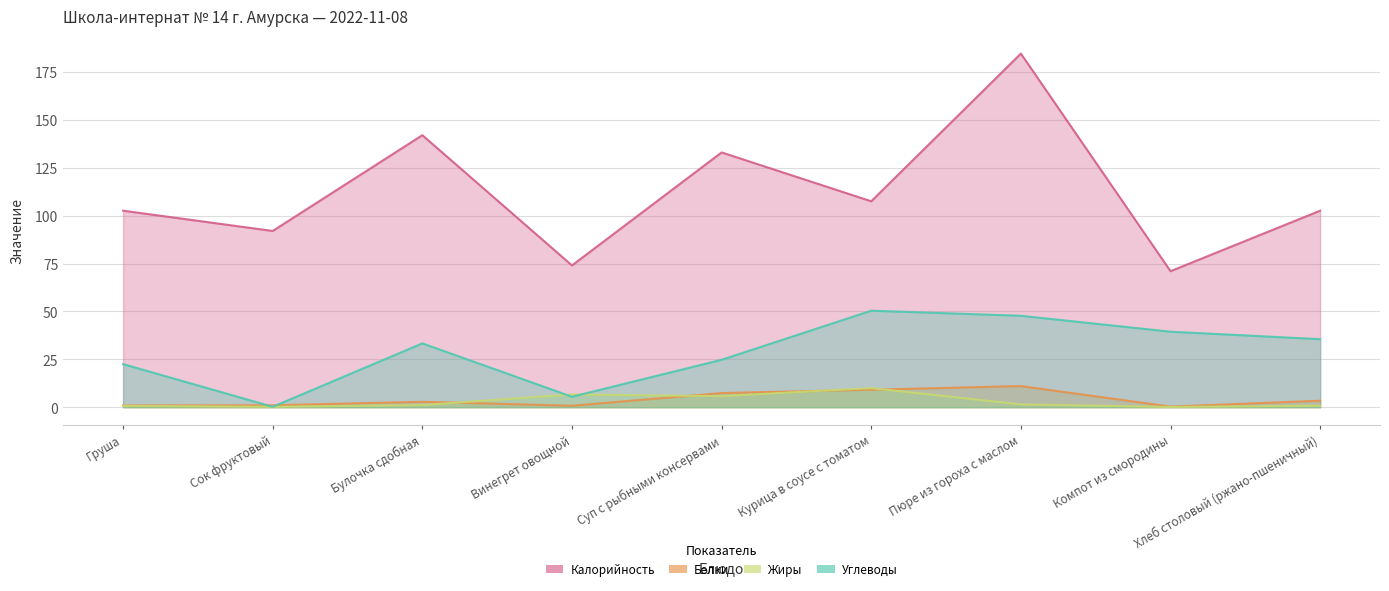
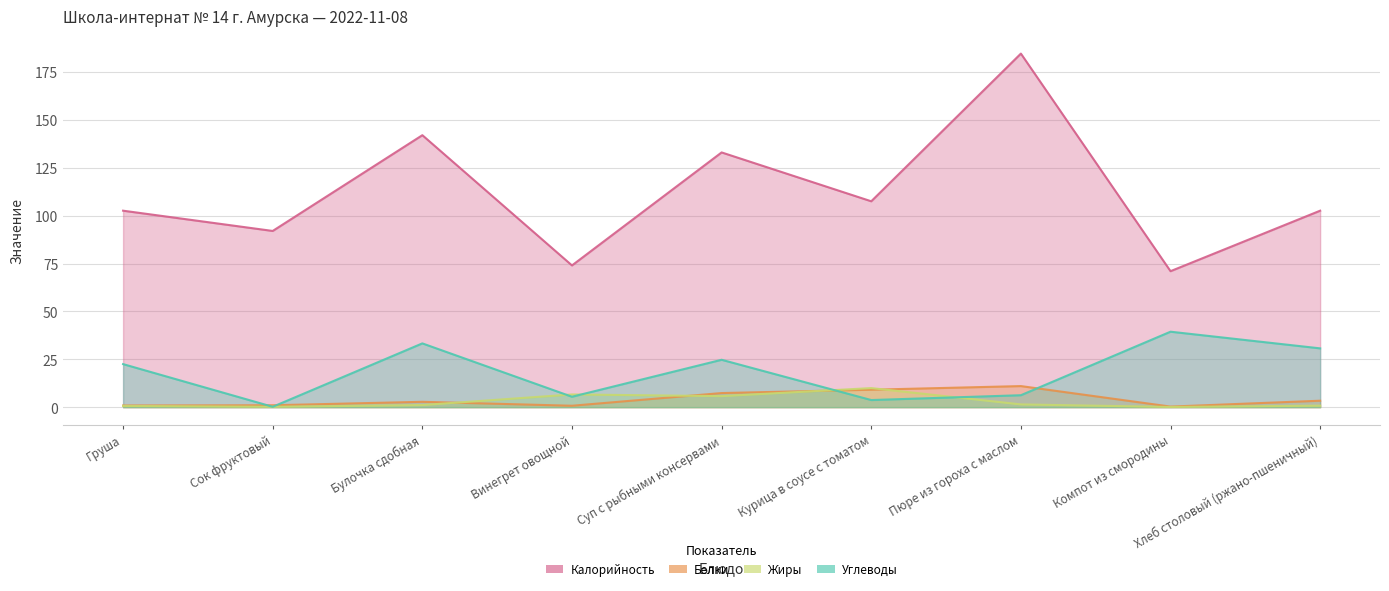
Углеводы, Курица в соусе с томатом: 50 -> 4
Углеводы, Пюре из гороха с маслом: 48 -> 6
Углеводы, Хлеб столовый (ржано-пшеничный): 36 -> 31
